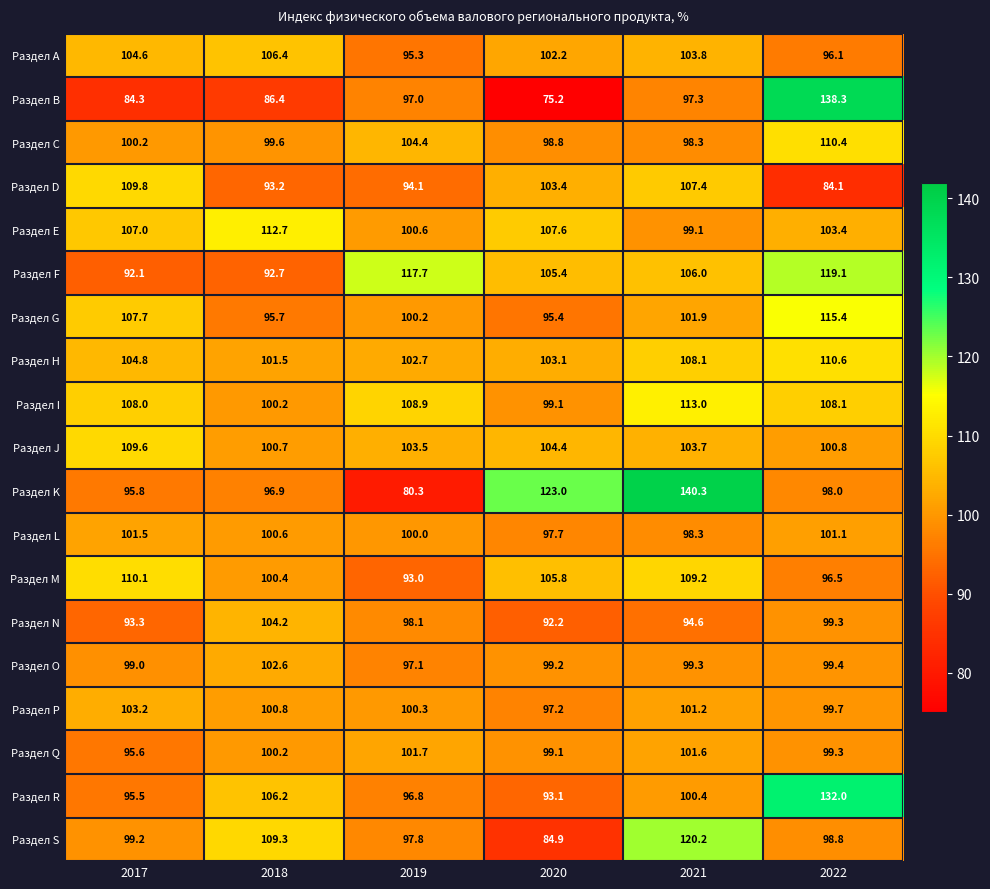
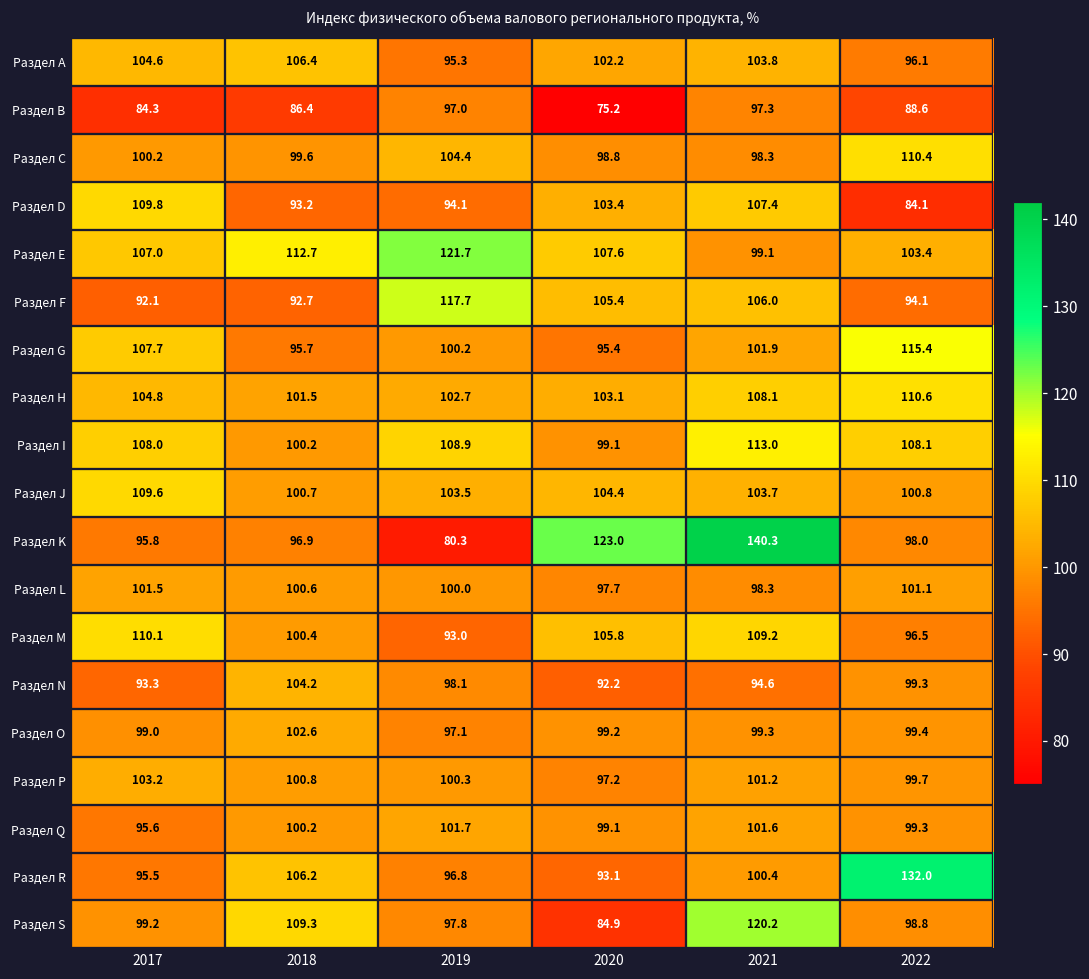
Раздел B, 2022: 138.3 -> 88.6
Раздел E, 2019: 100.6 -> 121.7
Раздел F, 2022: 119.1 -> 94.1
